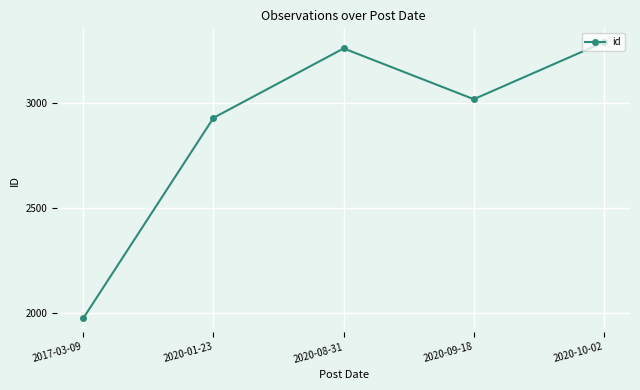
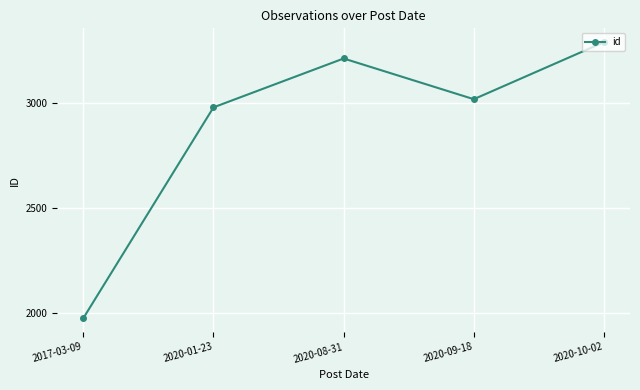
2020-01-23: 2930 -> 2980
2020-08-31: 3260 -> 3210
